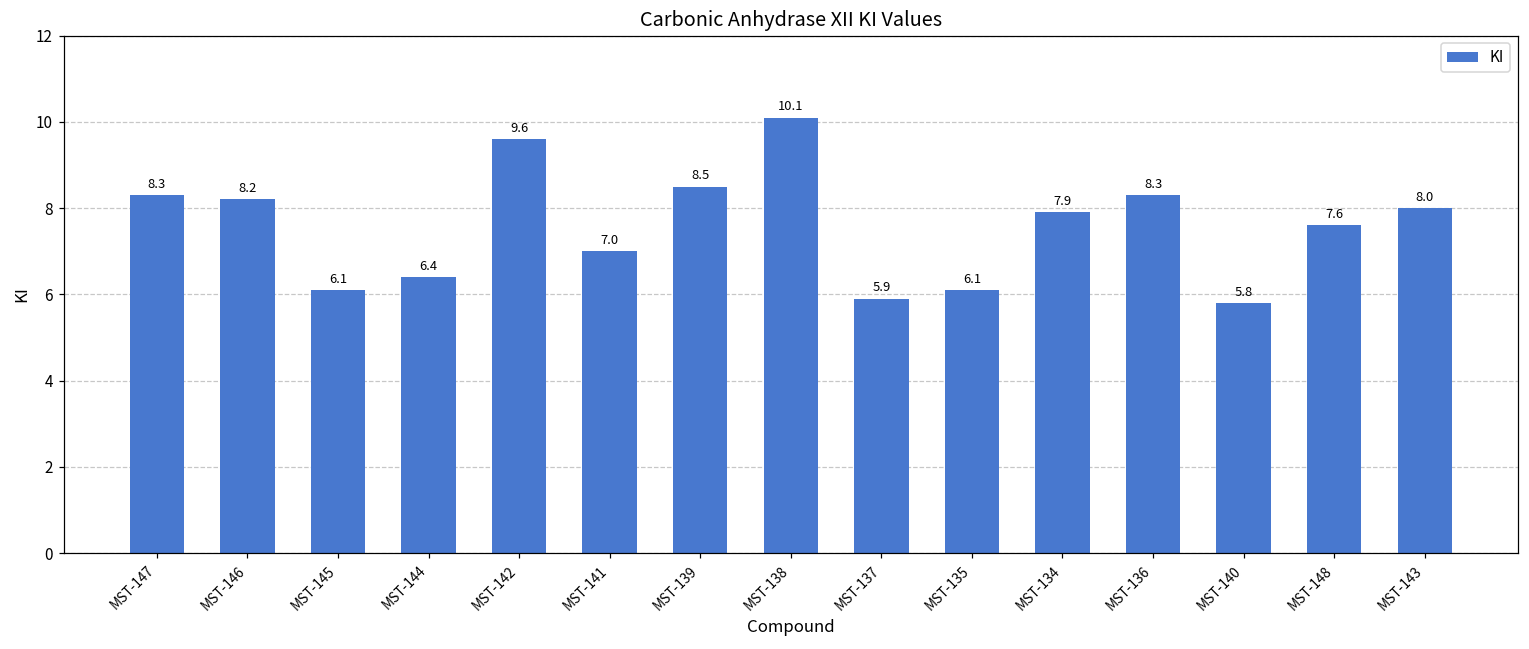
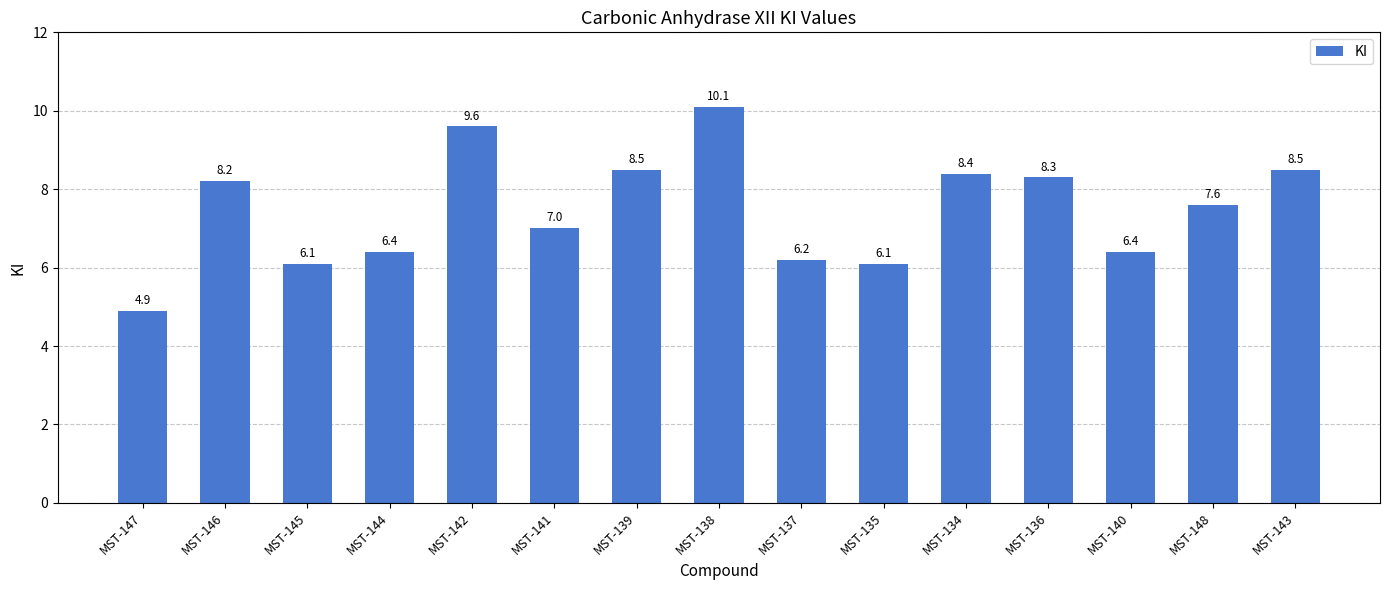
MST-147: 8.3 -> 4.9
MST-137: 5.9 -> 6.2
MST-134: 7.9 -> 8.4
MST-140: 5.8 -> 6.4
MST-143: 8.0 -> 8.5
